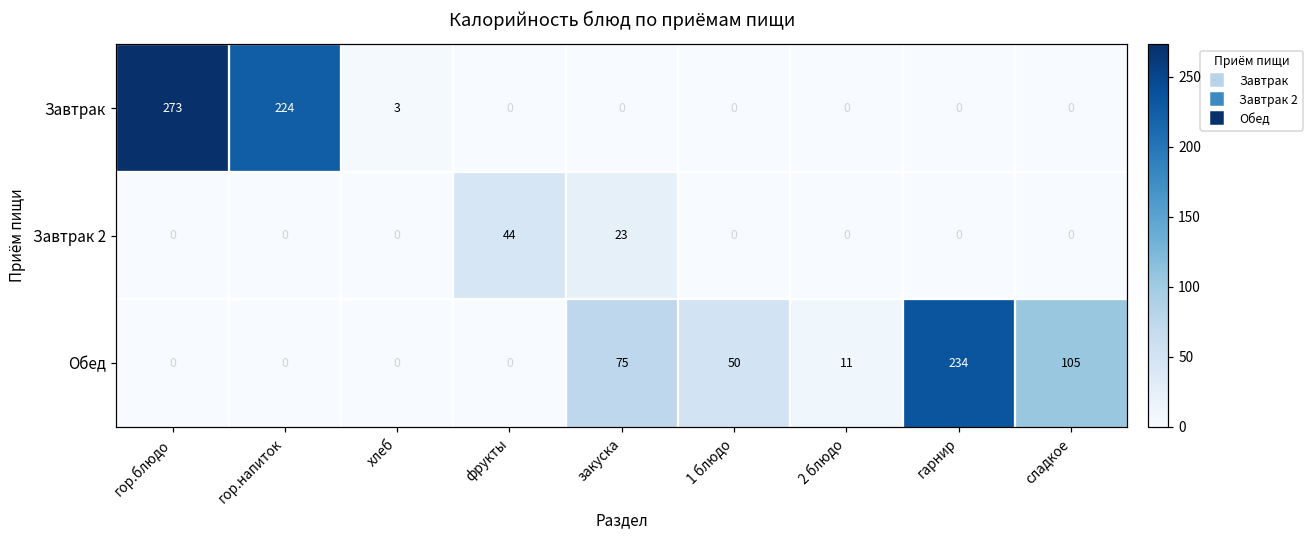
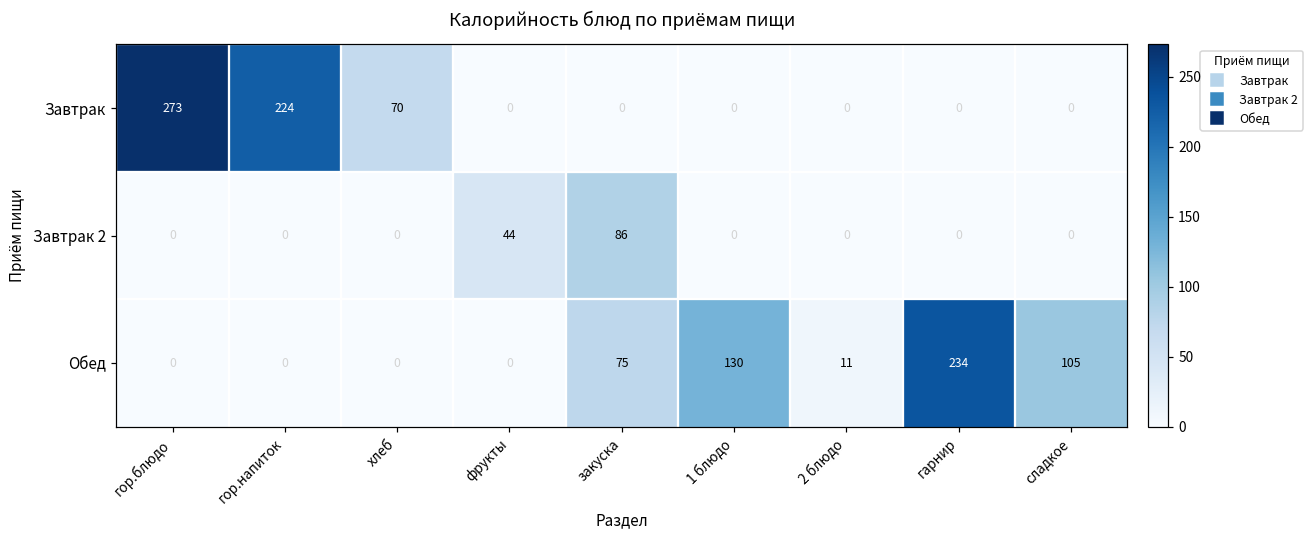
Завтрак, хлеб: 3 -> 70
Завтрак 2, закуска: 23 -> 86
Обед, 1 блюдо: 50 -> 130
